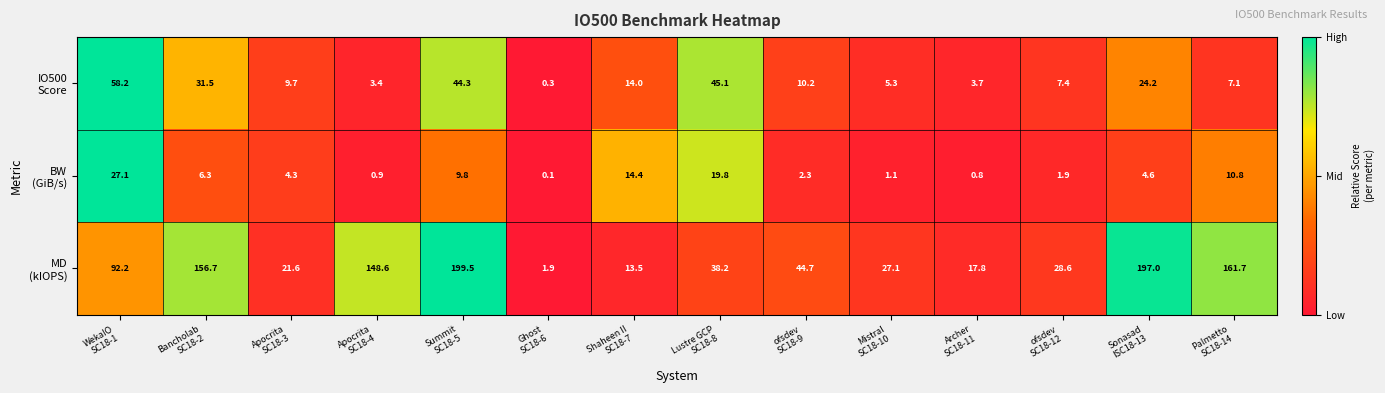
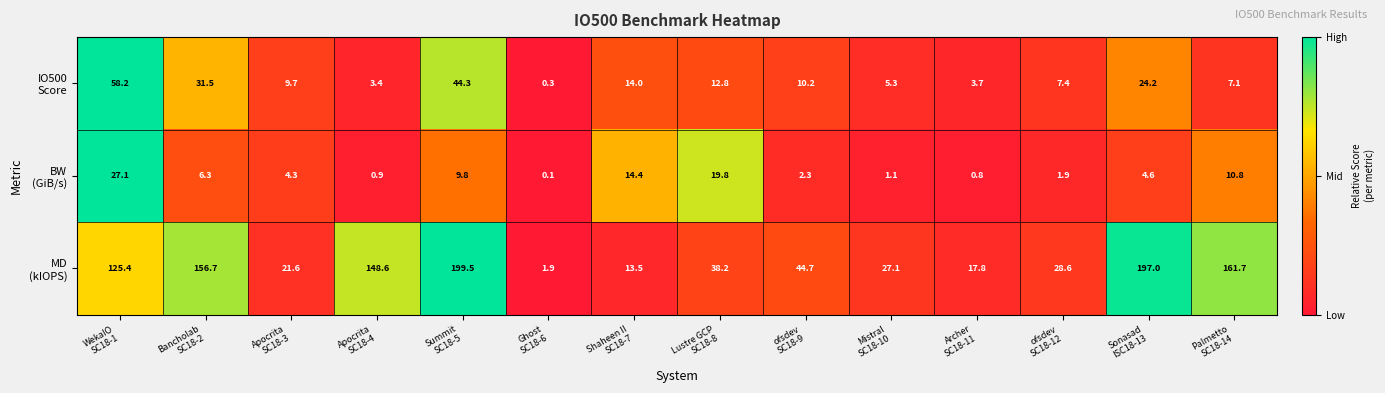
IO500 Score, Lustre GCP SC18-8: 45.1 -> 12.8
MD (kIOPS), WekaIO SC18-1: 92.2 -> 125.4
